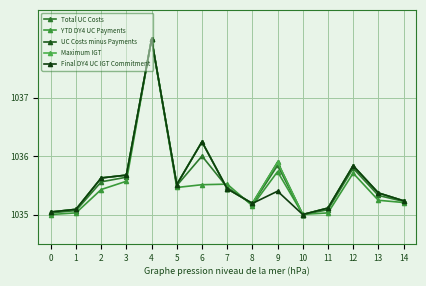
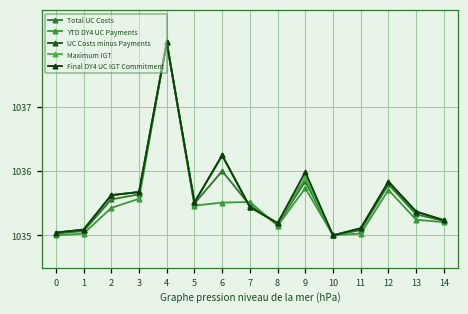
Final DY4 UC IGT Commitment, 9: 1035.4 -> 1036.0
